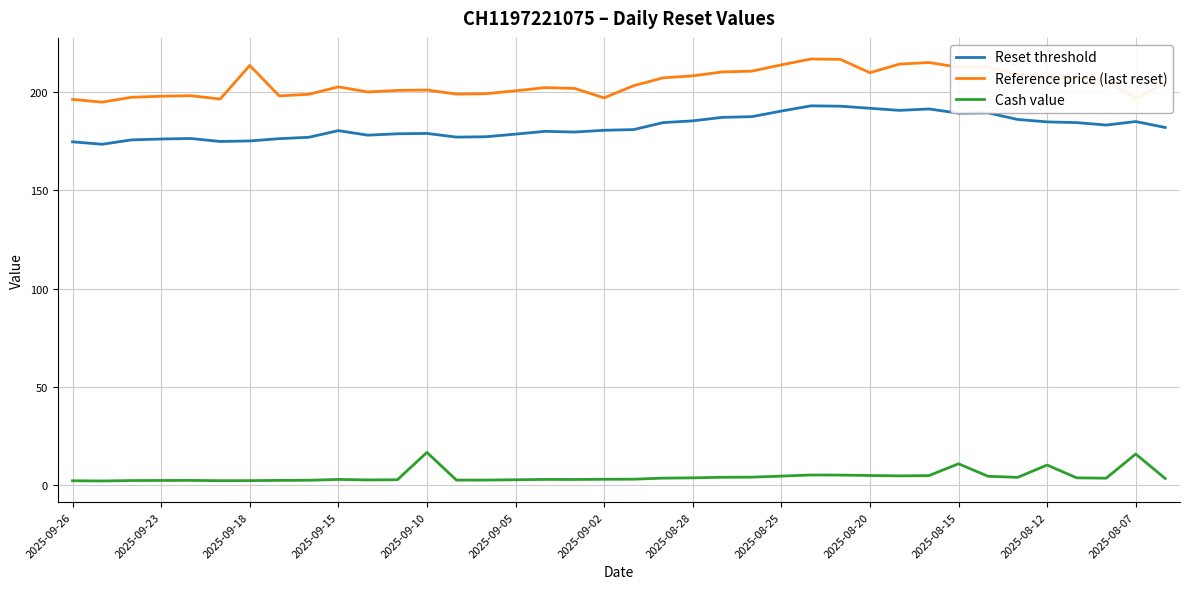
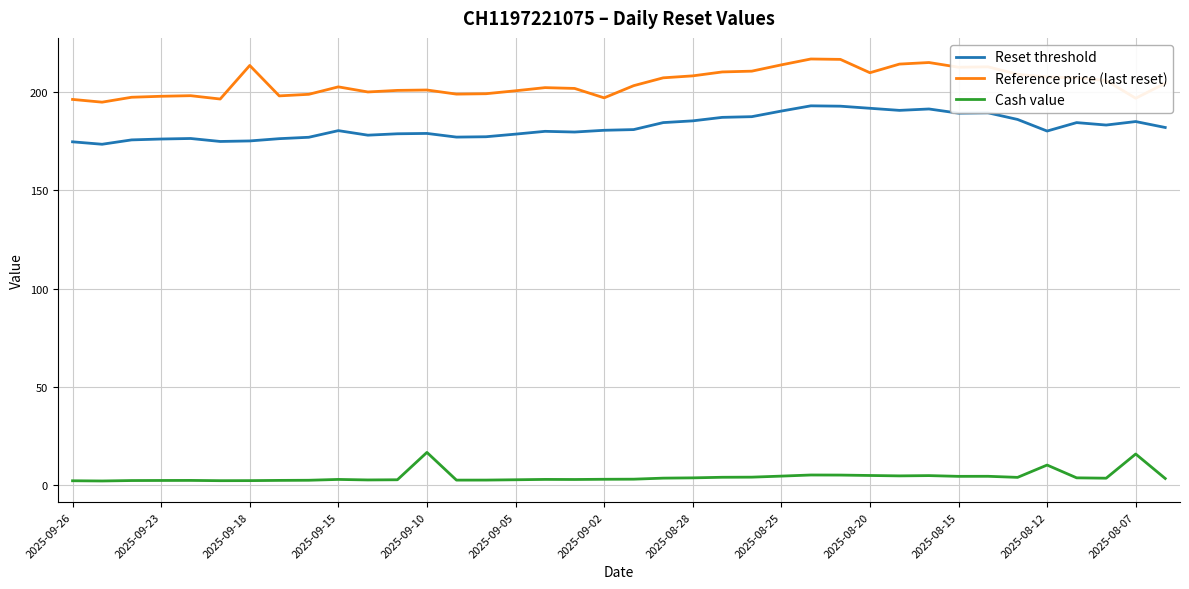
Cash value, 2025-08-15: 11 -> 4
Reset threshold, 2025-08-12: 185 -> 180
